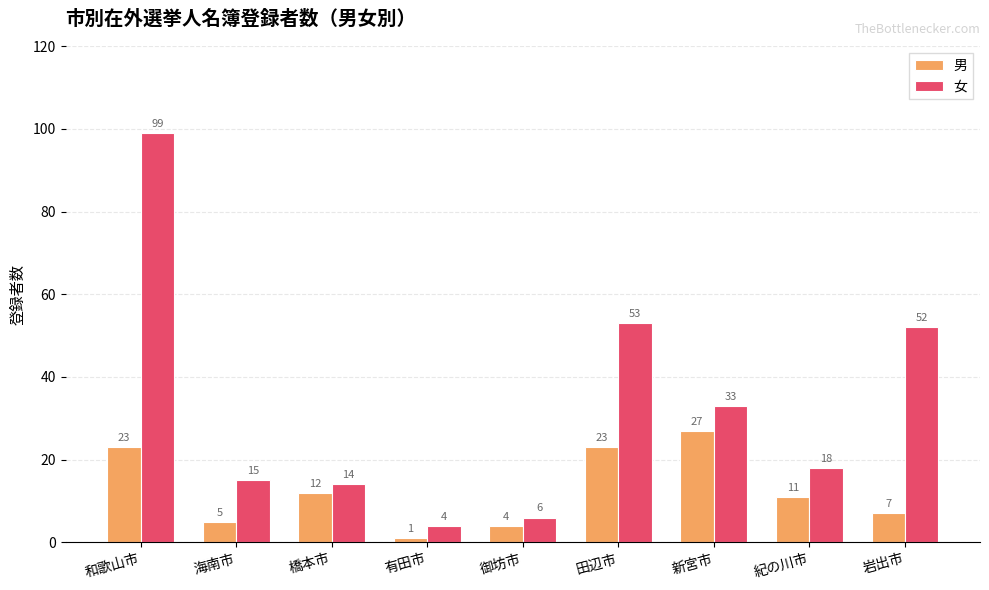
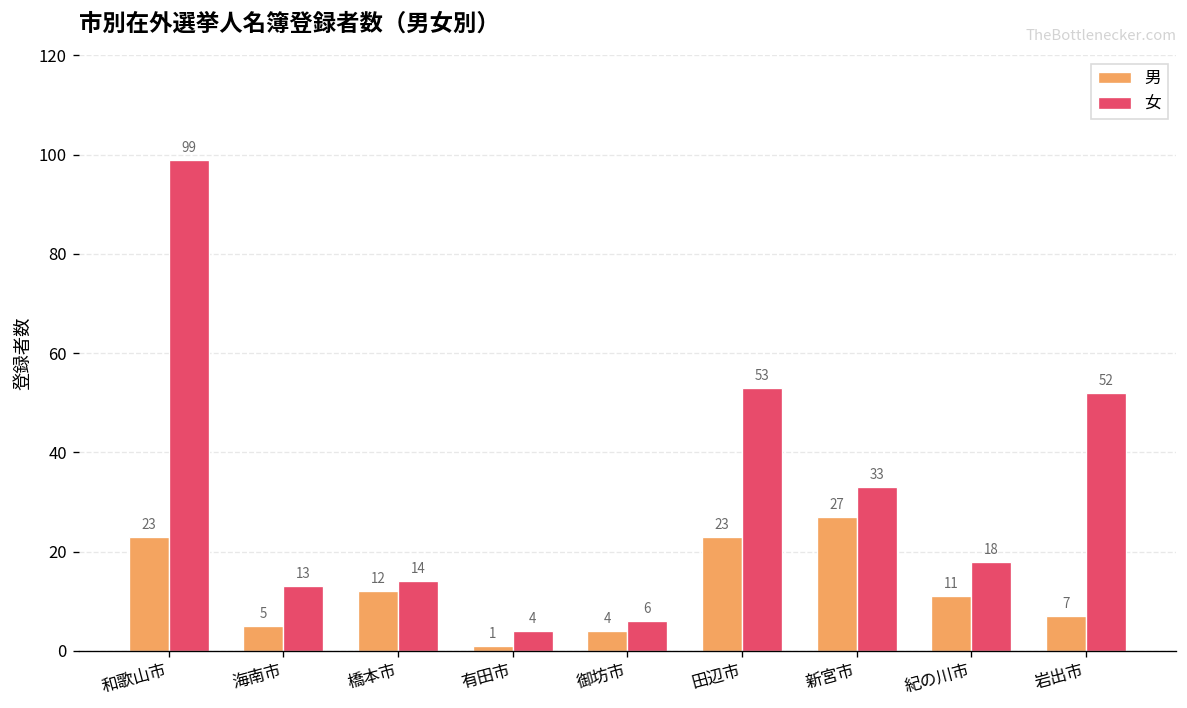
女, 海南市: 15 -> 13
